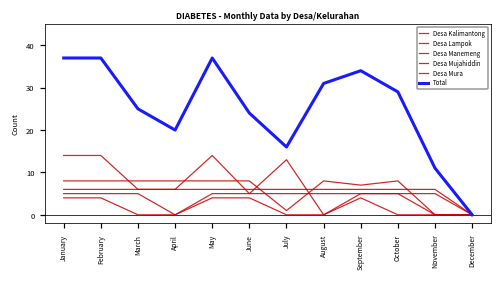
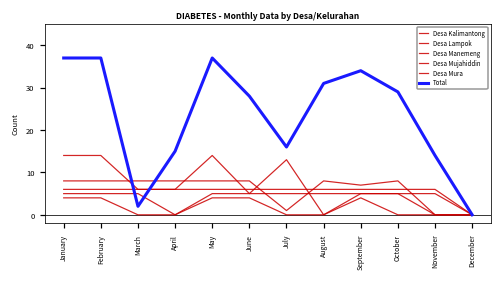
Total, March: 25 -> 2
Total, April: 20 -> 15
Total, June: 24 -> 28
Total, November: 11 -> 14
